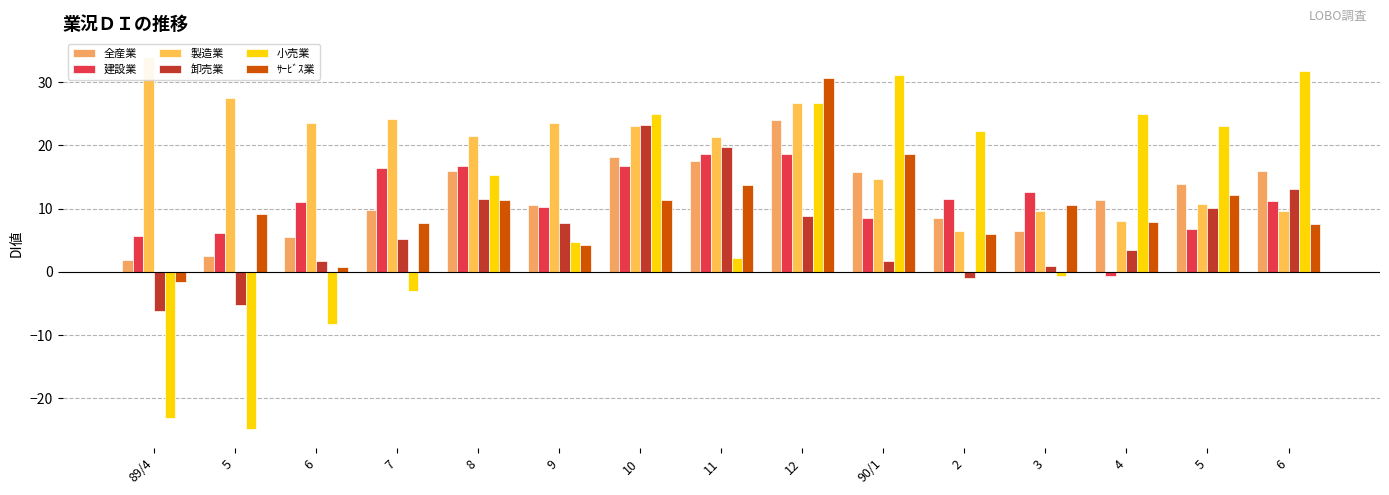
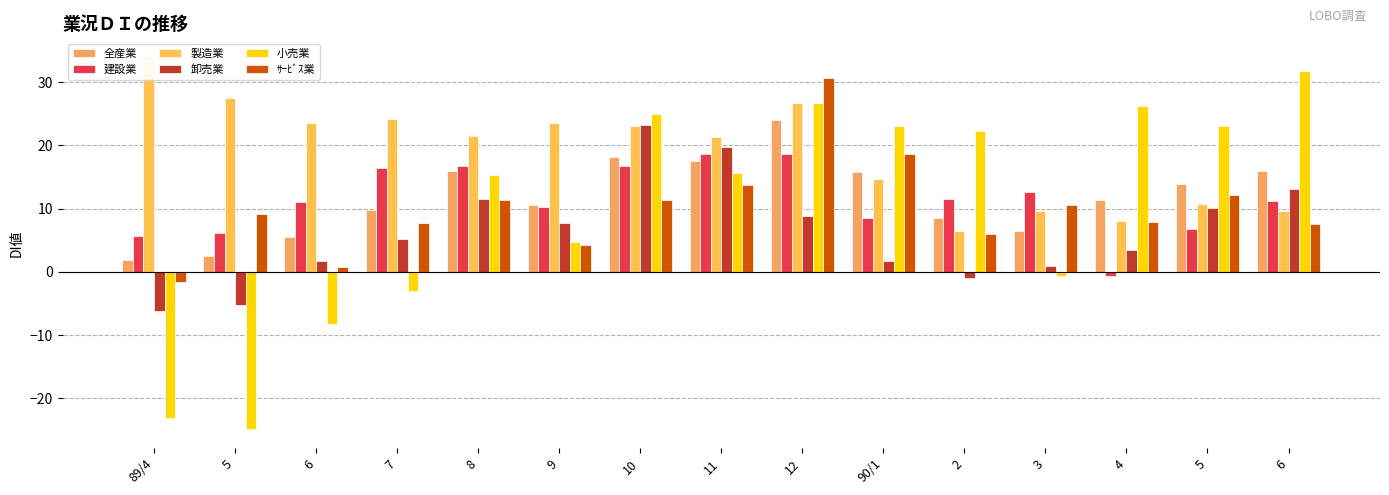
小売業, 11: 2 -> 16
小売業, 90/1: 31 -> 23
小売業, 4: 25 -> 26
